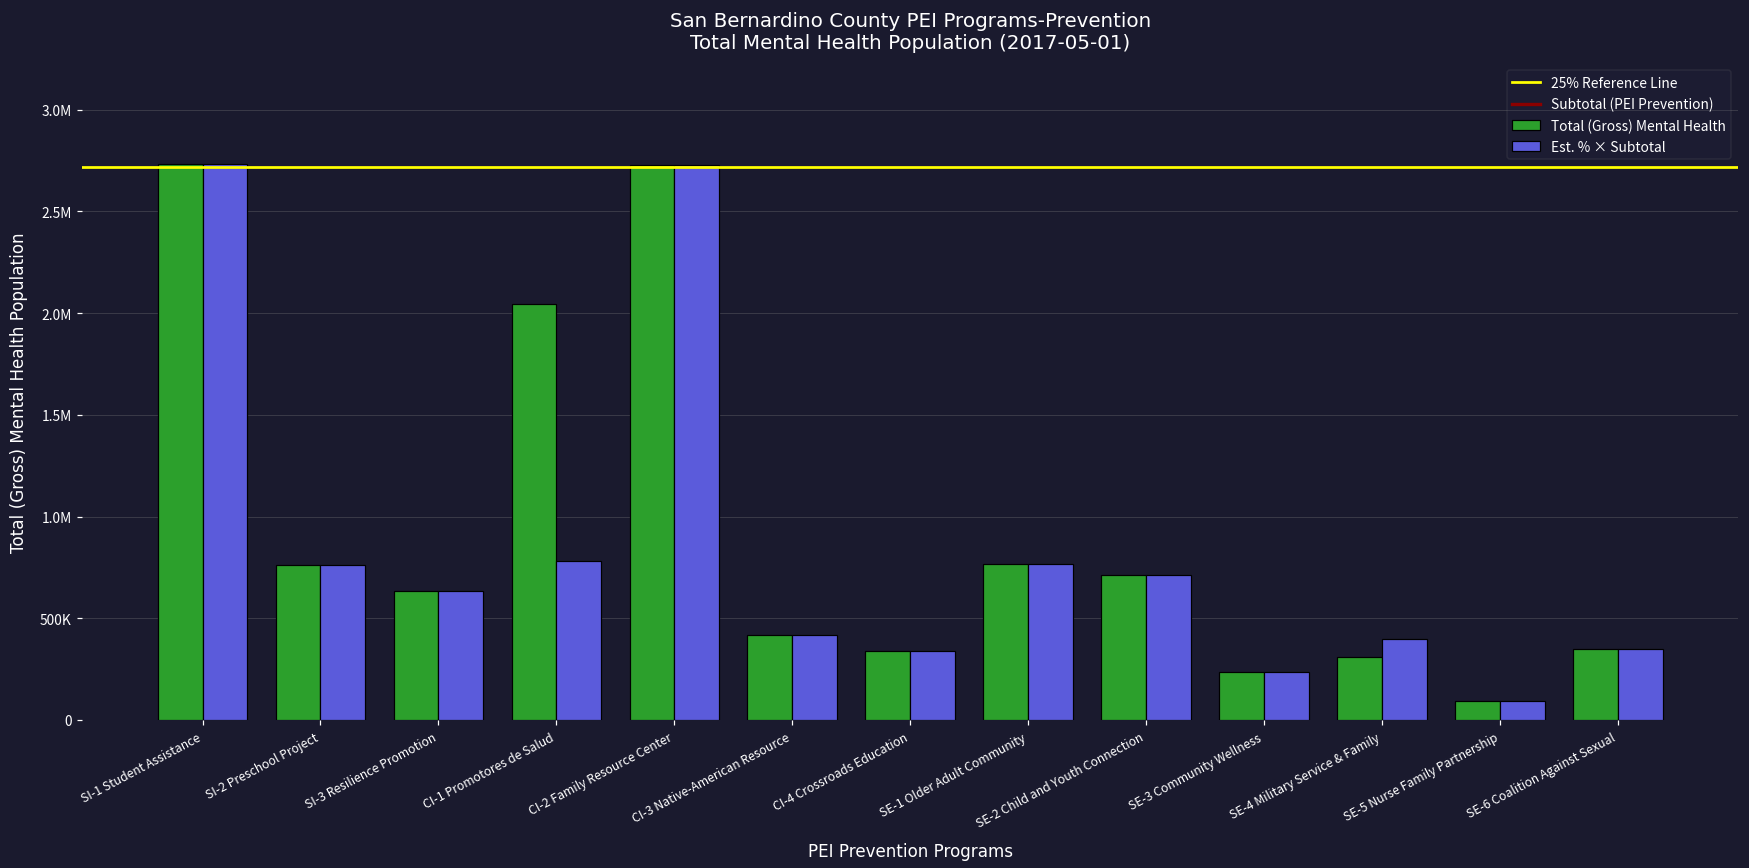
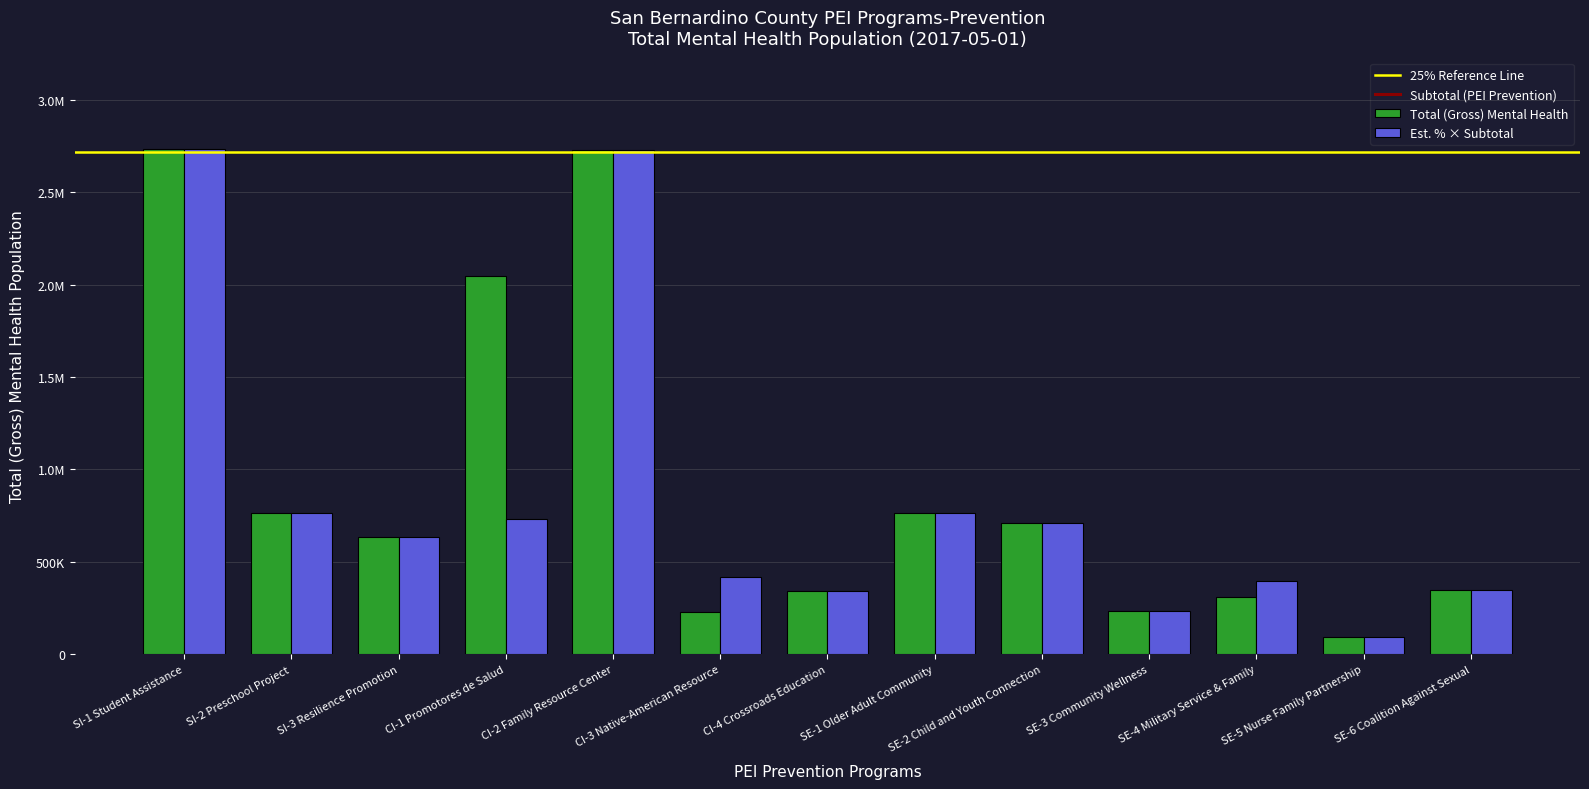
Est. % × Subtotal, CI-1 Promotores de Salud: 780000 -> 730000
Total (Gross) Mental Health, CI-3 Native-American Resource: 420000 -> 230000
